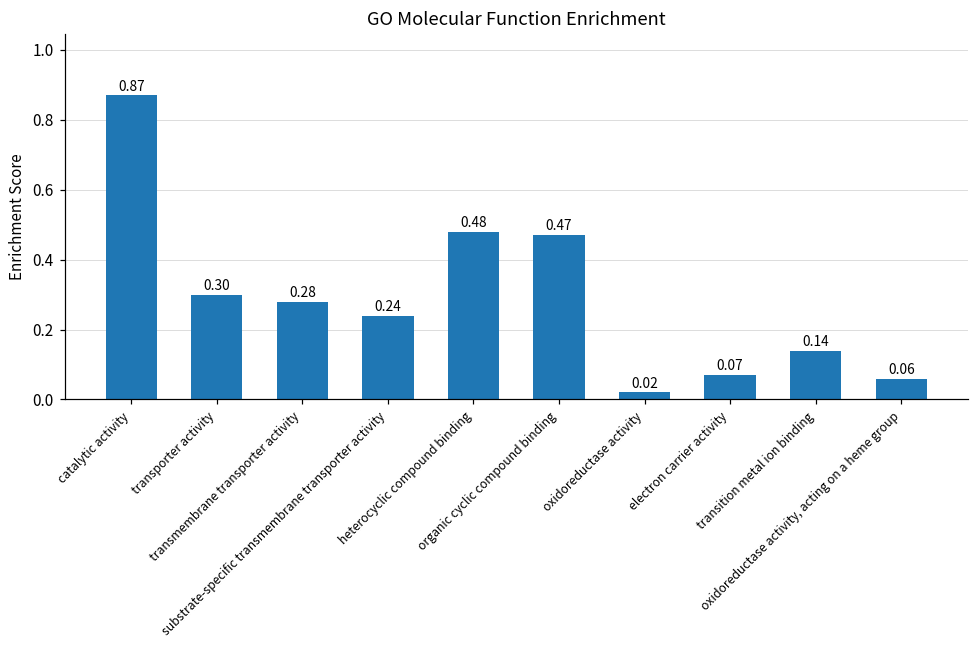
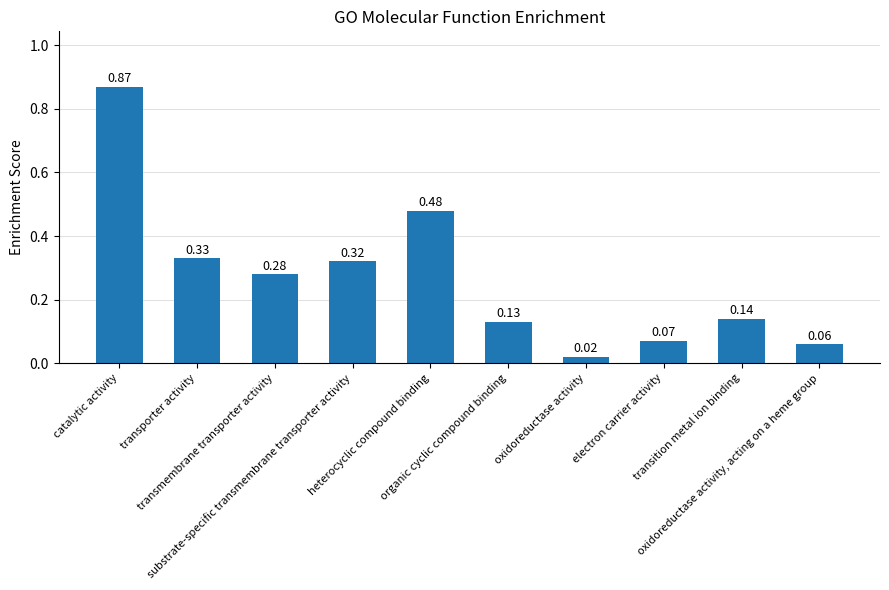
transporter activity: 0.30 -> 0.33
substrate-specific transmembrane transporter activity: 0.24 -> 0.32
organic cyclic compound binding: 0.47 -> 0.13
